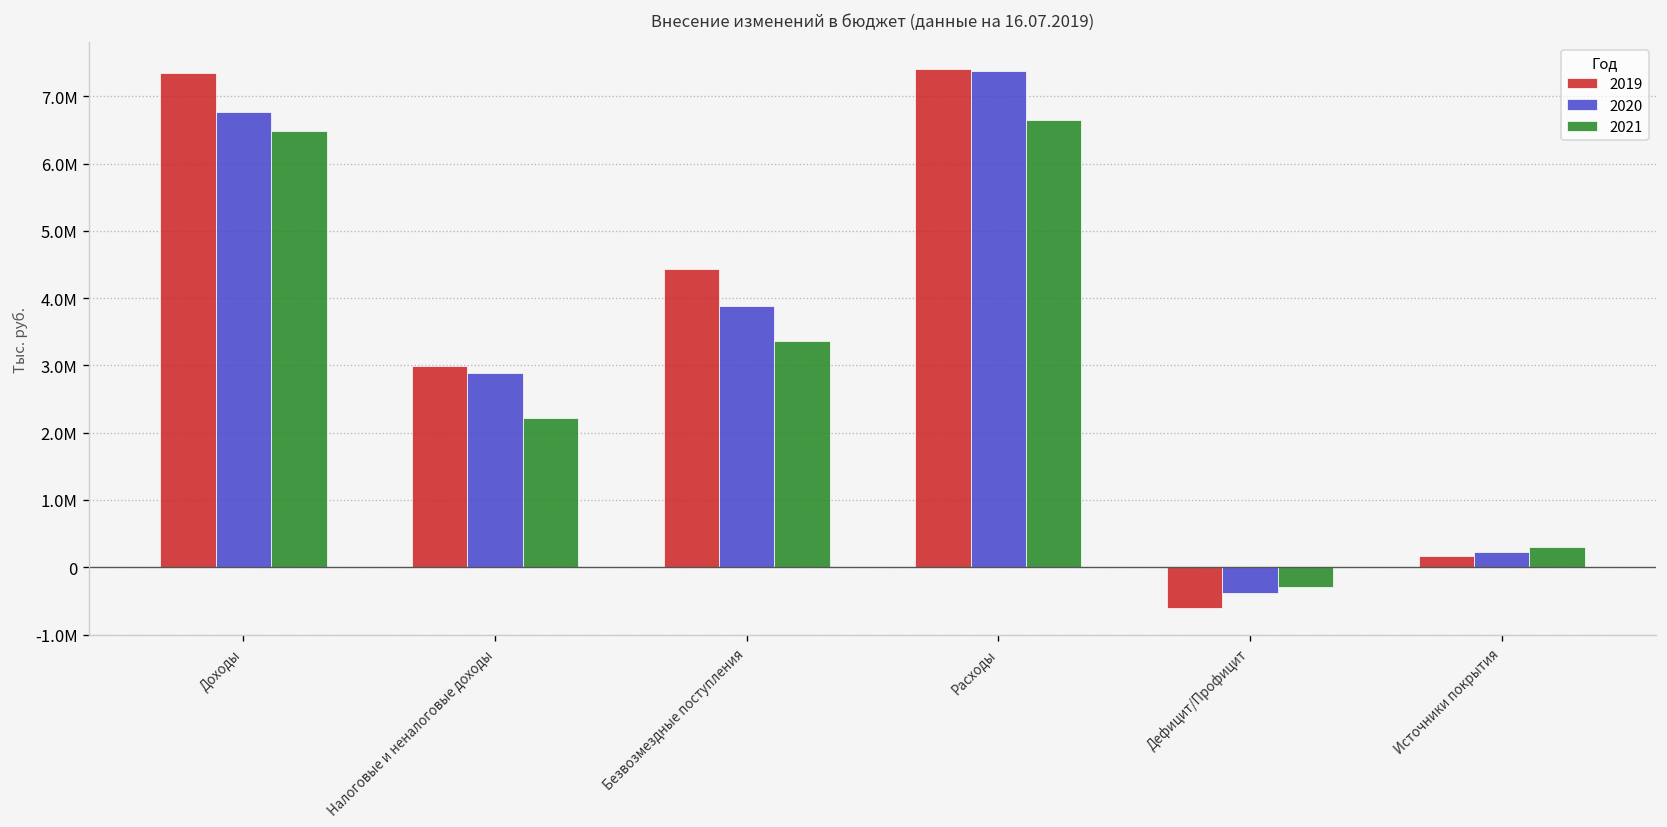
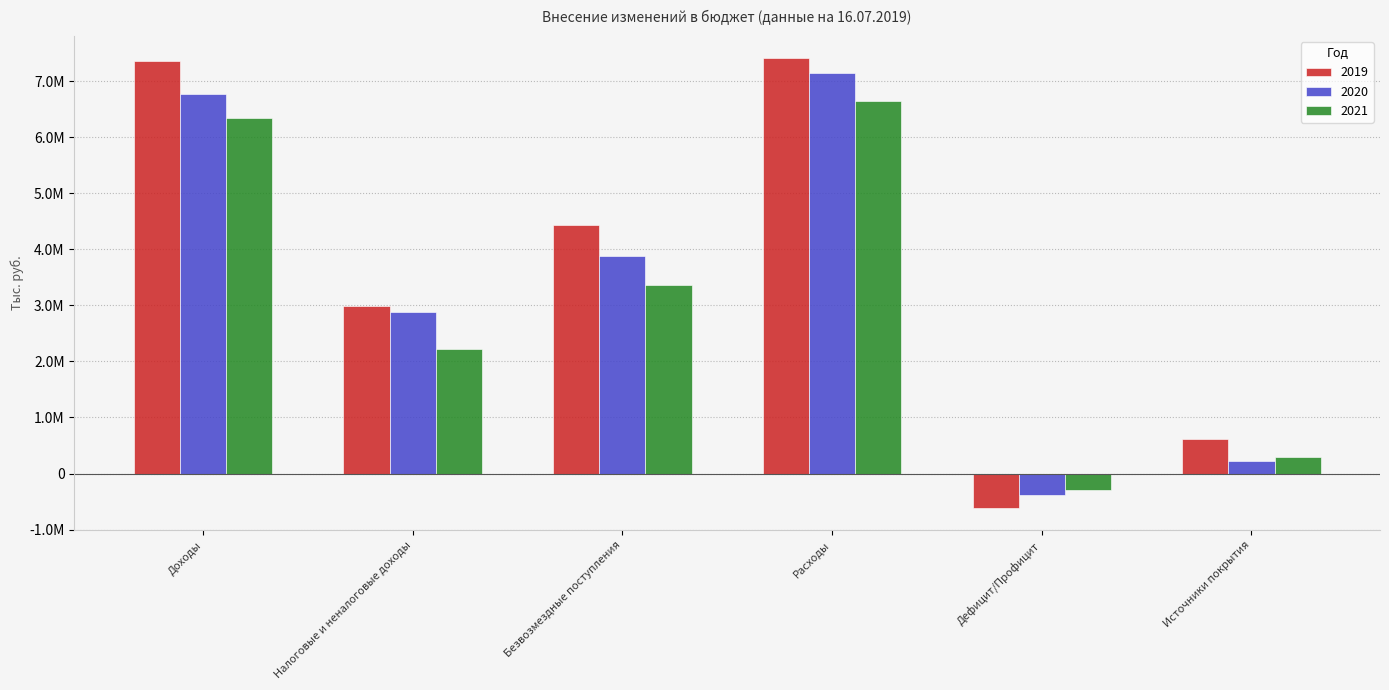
2021, Доходы: 6500000 -> 6300000
2020, Расходы: 7400000 -> 7100000
2019, Источники покрытия: 200000 -> 600000
